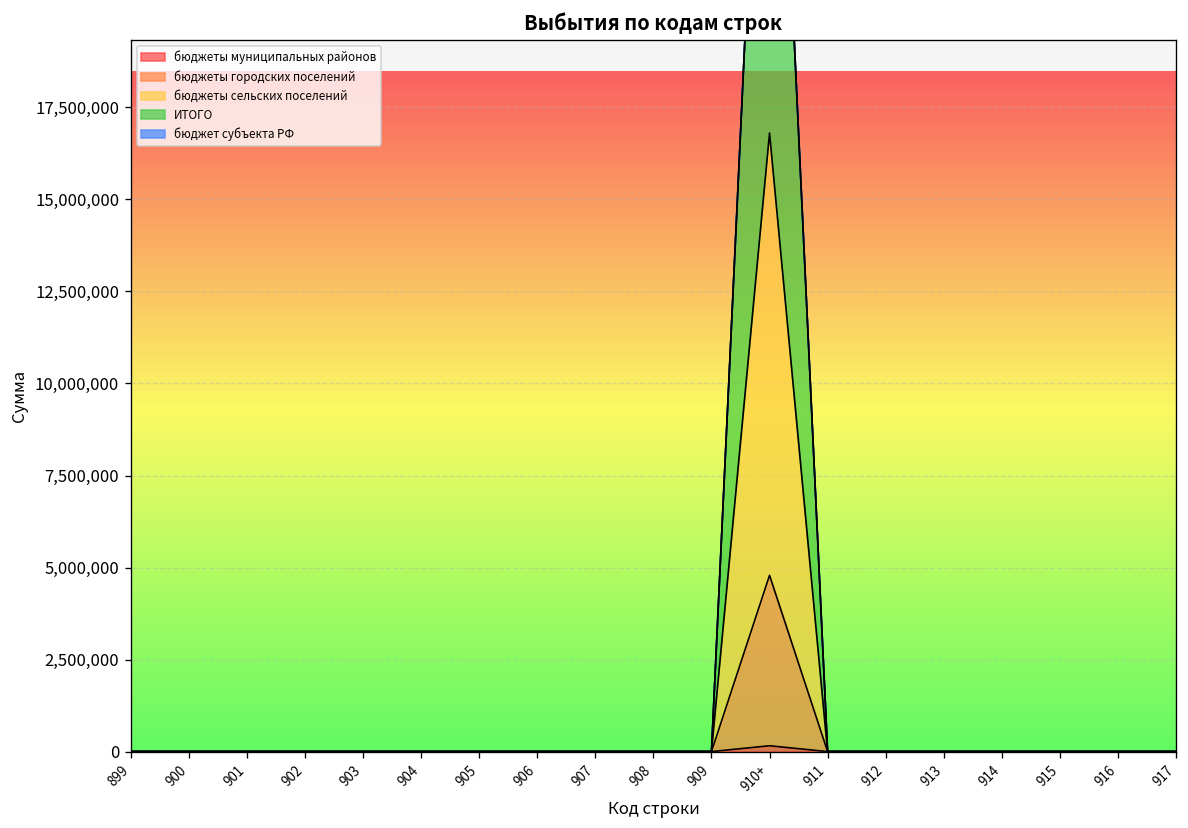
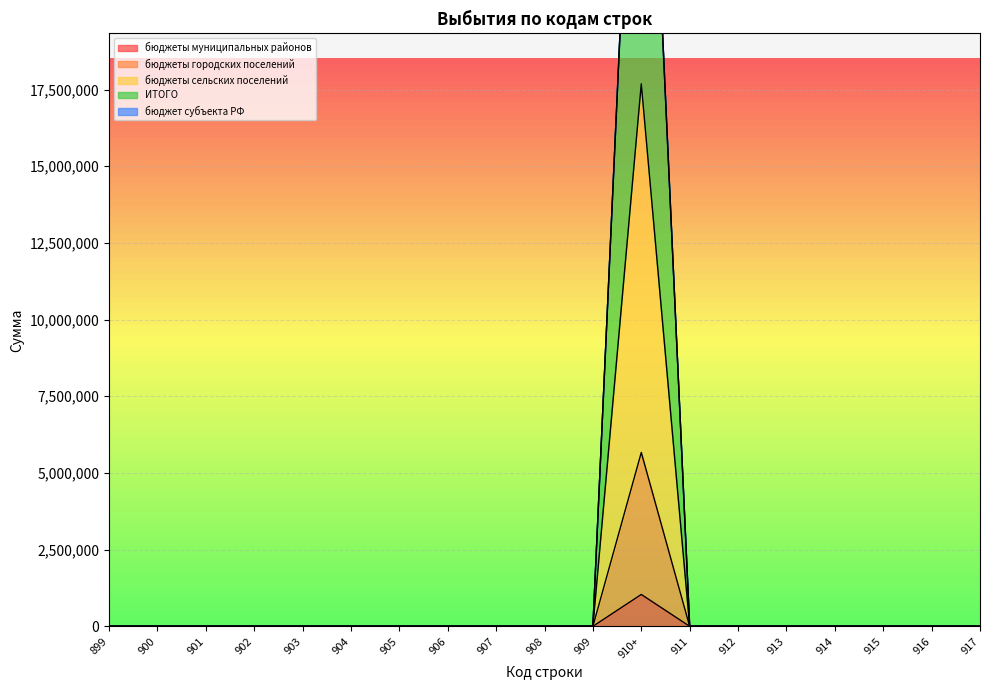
бюджеты муниципальных районов, 910+: 200,000 -> 1,000,000
